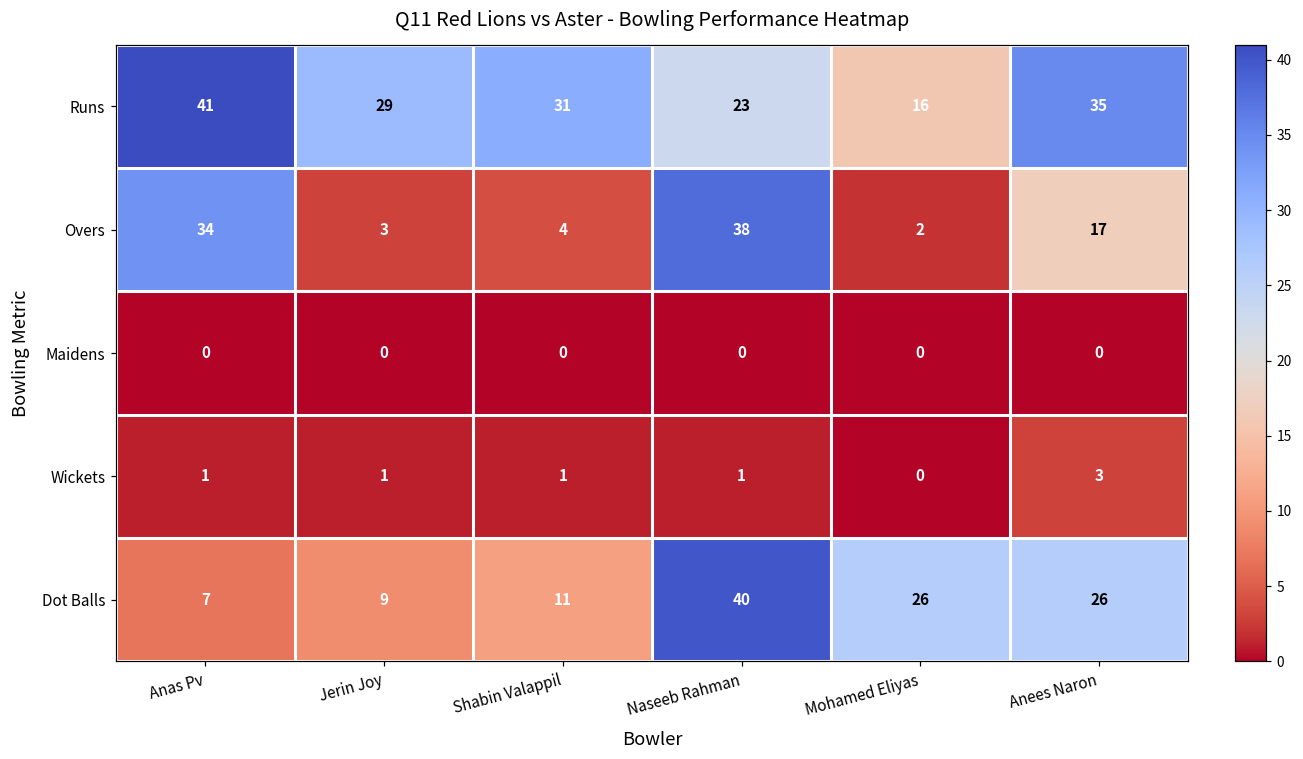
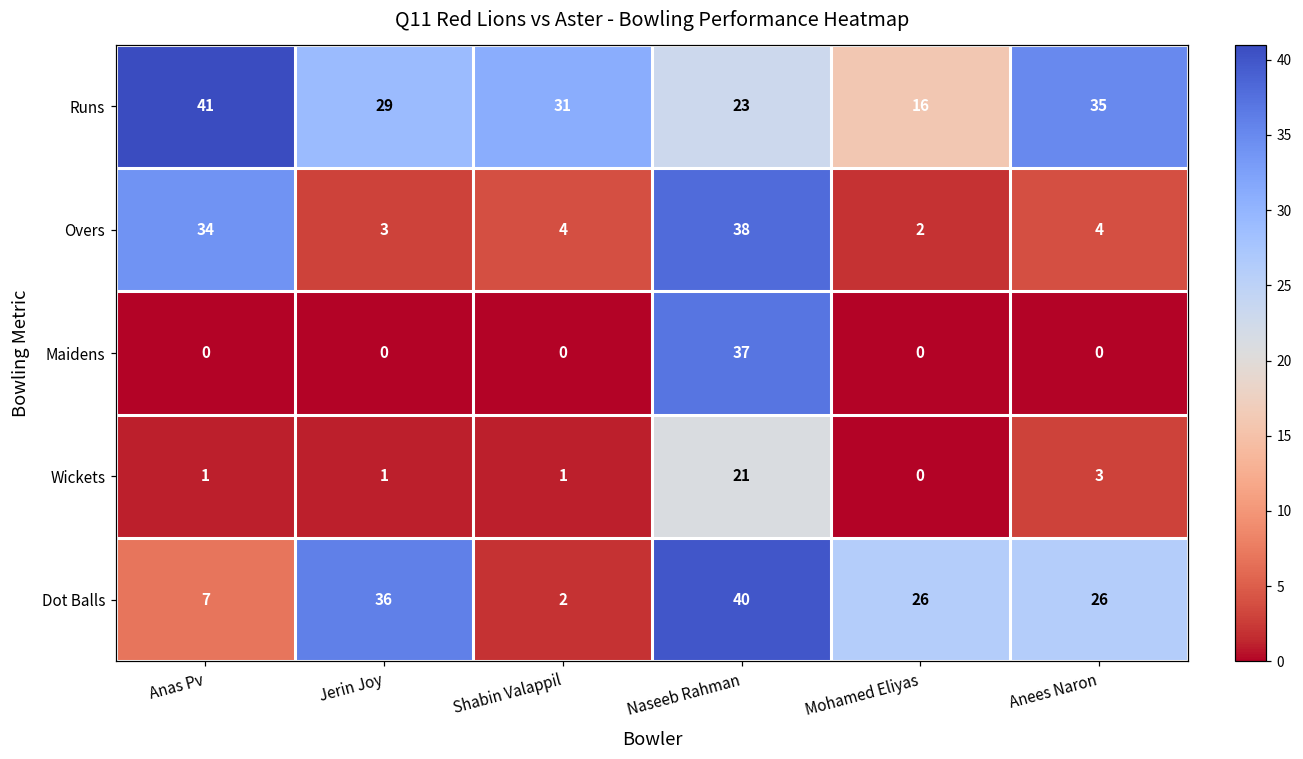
Overs, Anees Naron: 17 -> 4
Maidens, Naseeb Rahman: 0 -> 37
Wickets, Naseeb Rahman: 1 -> 21
Dot Balls, Jerin Joy: 9 -> 36
Dot Balls, Shabin Valappil: 11 -> 2
